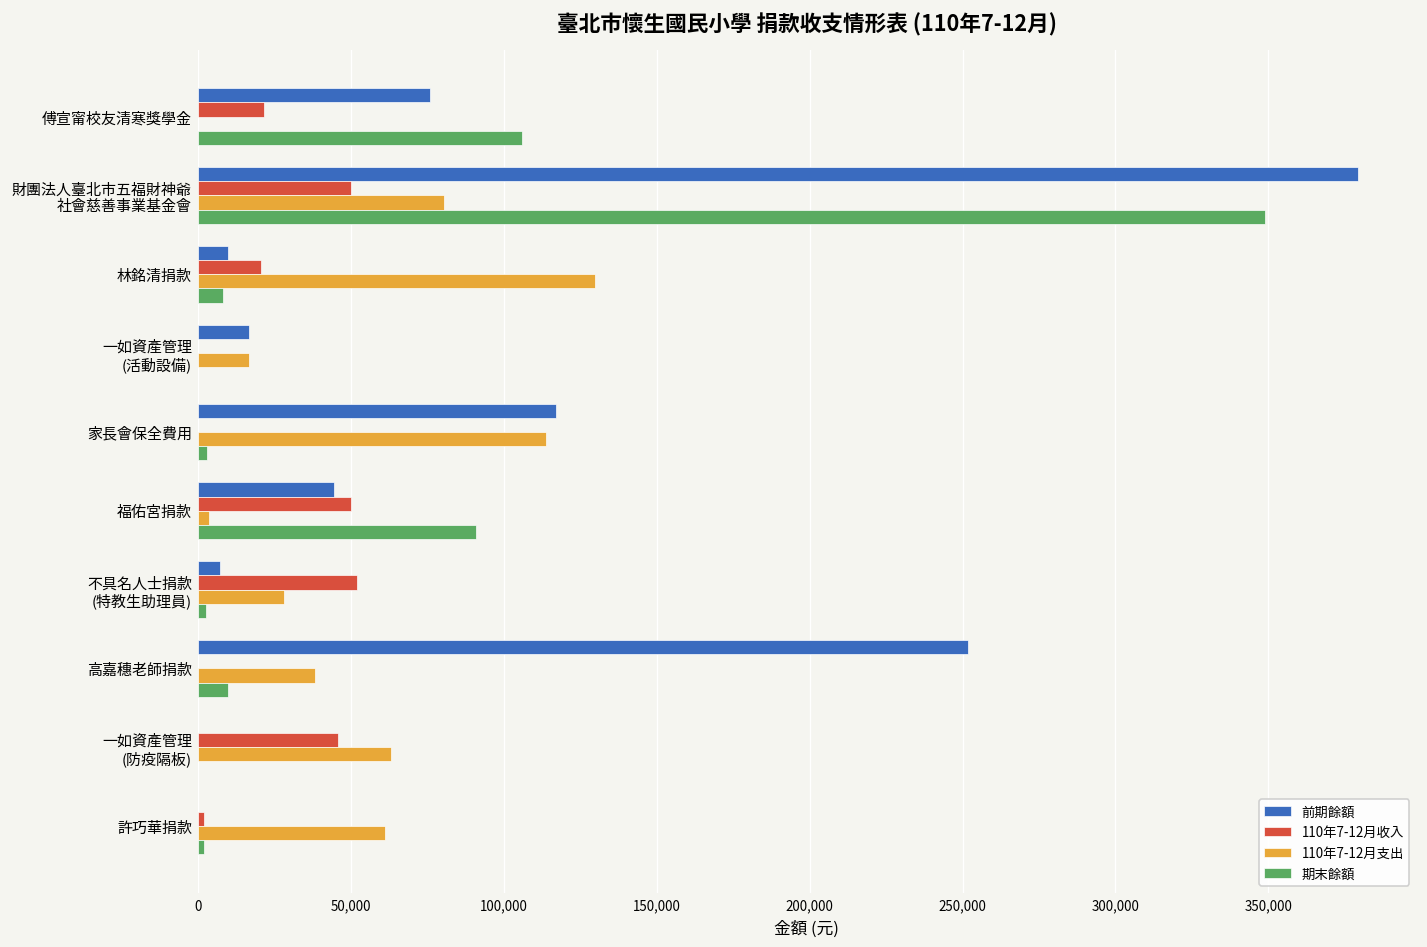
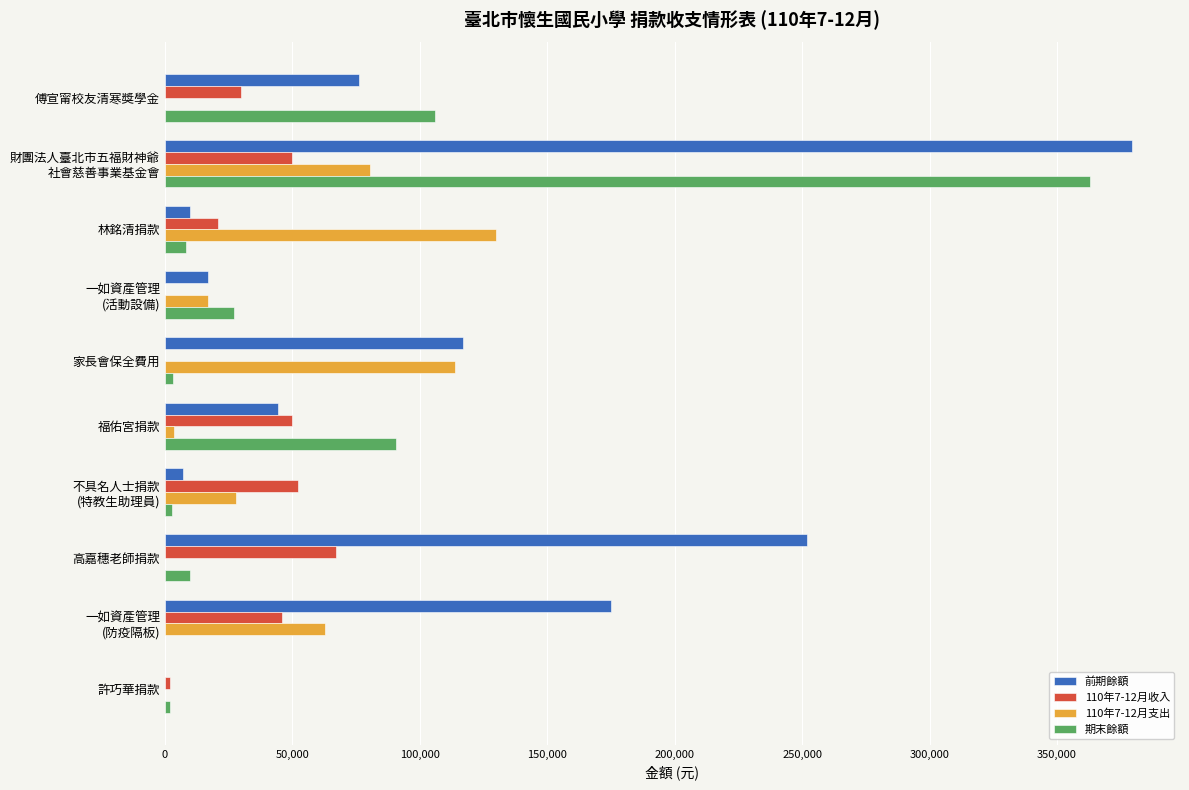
110年7-12月收入, 傅宣甯校友清寒獎學金: 22,000 -> 30,000
期末餘額, 財團法人臺北市五福財神爺 社會慈善事業基金會: 349,000 -> 363,000
期末餘額, 一如資產管理 (活動設備): 0 -> 27,000
110年7-12月收入, 高嘉穗老師捐款: 0 -> 67,000
110年7-12月支出, 高嘉穗老師捐款: 38,000 -> 0
前期餘額, 一如資產管理 (防疫隔板): 0 -> 175,000
110年7-12月支出, 許巧華捐款: 61,000 -> 0
